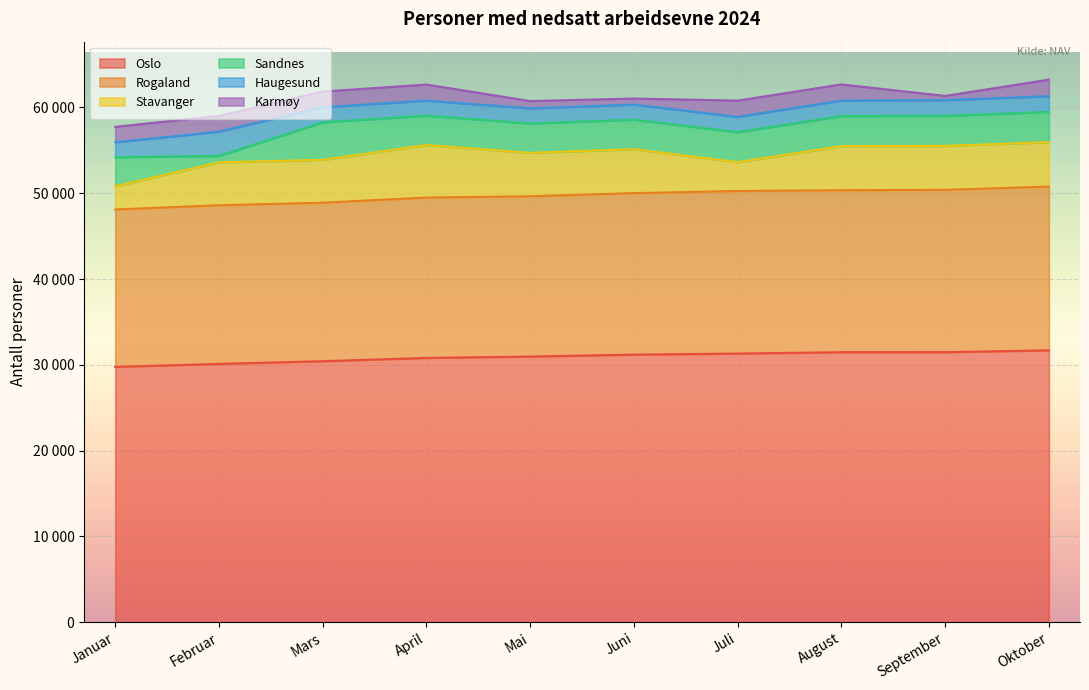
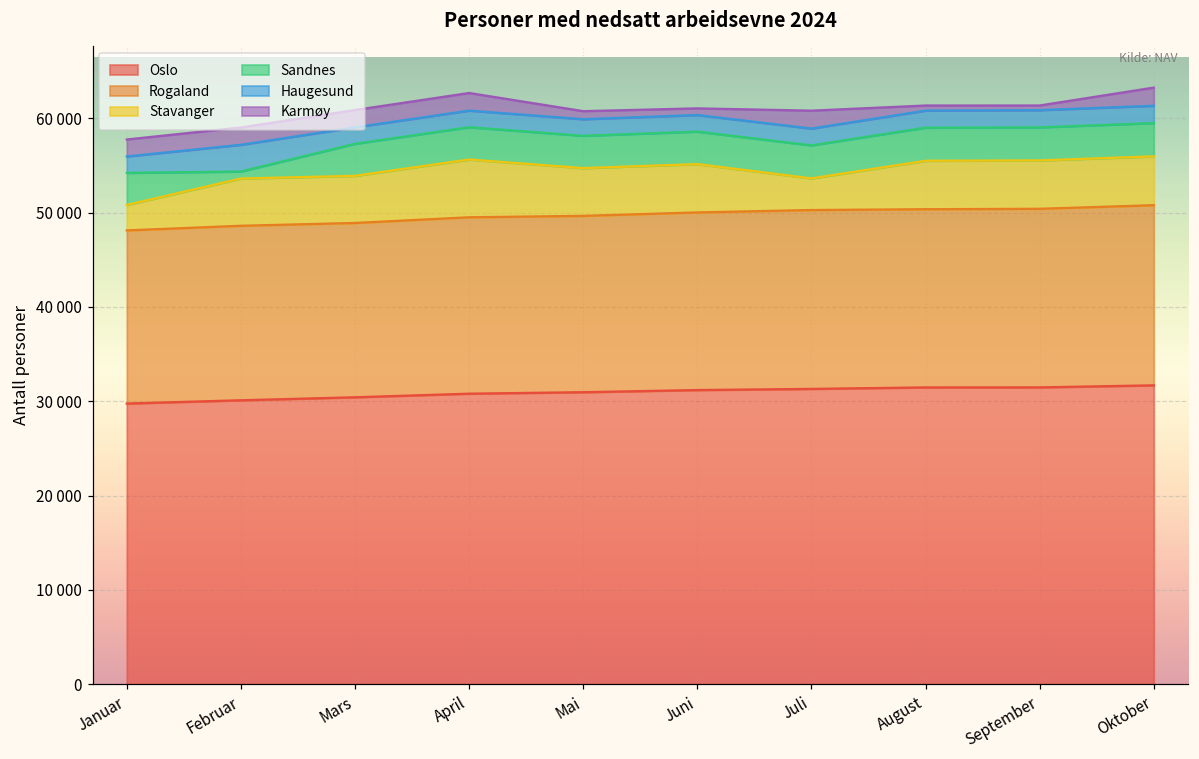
Sandnes, Mars: 4000 -> 3000
Karmøy, August: 2000 -> 1000
